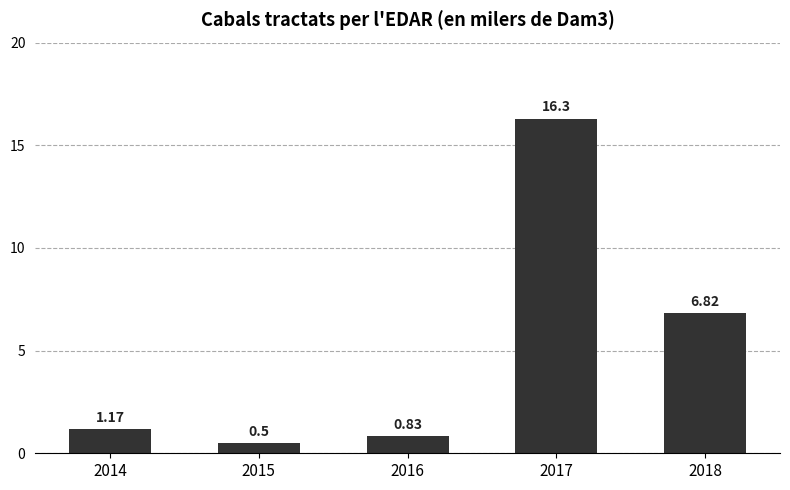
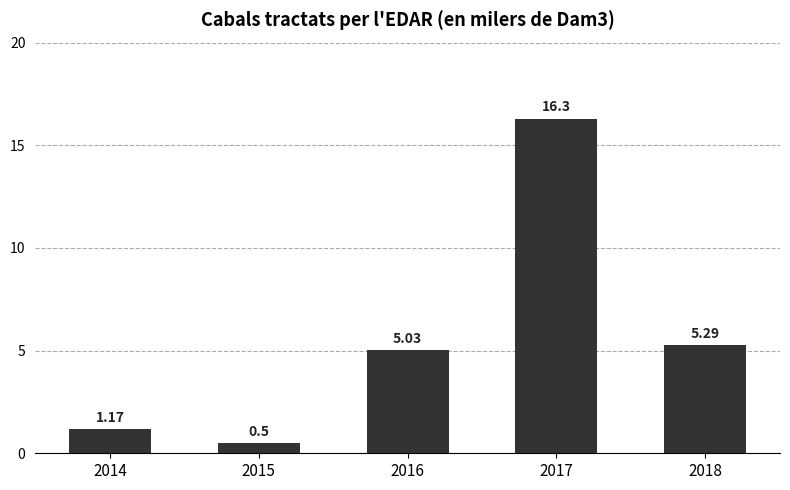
2016: 0.83 -> 5.03
2018: 6.82 -> 5.29
